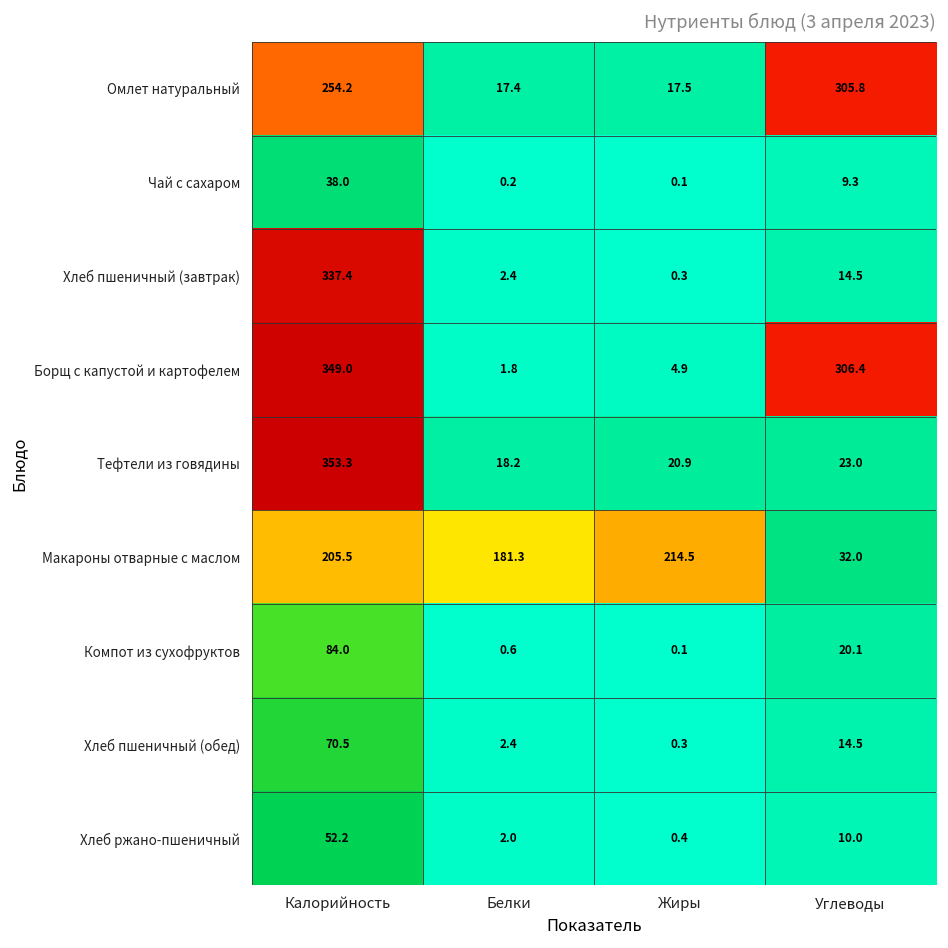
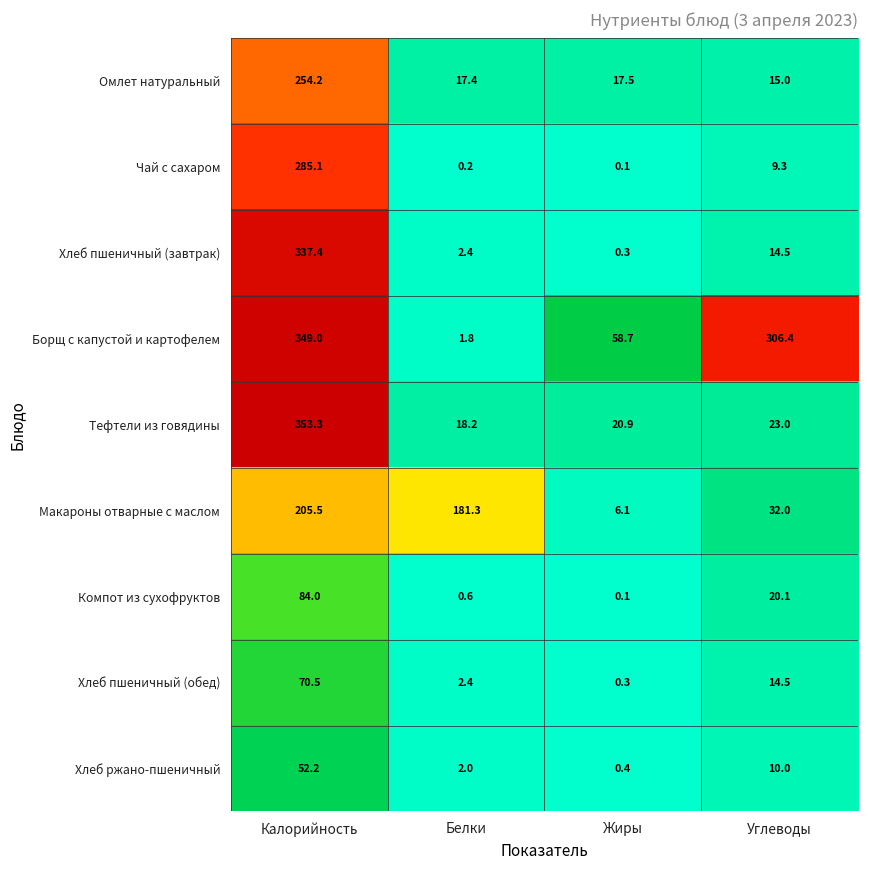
Омлет натуральный, Углеводы: 305.8 -> 15.0
Чай с сахаром, Калорийность: 38.0 -> 285.1
Борщ с капустой и картофелем, Жиры: 4.9 -> 58.7
Макароны отварные с маслом, Жиры: 214.5 -> 6.1
